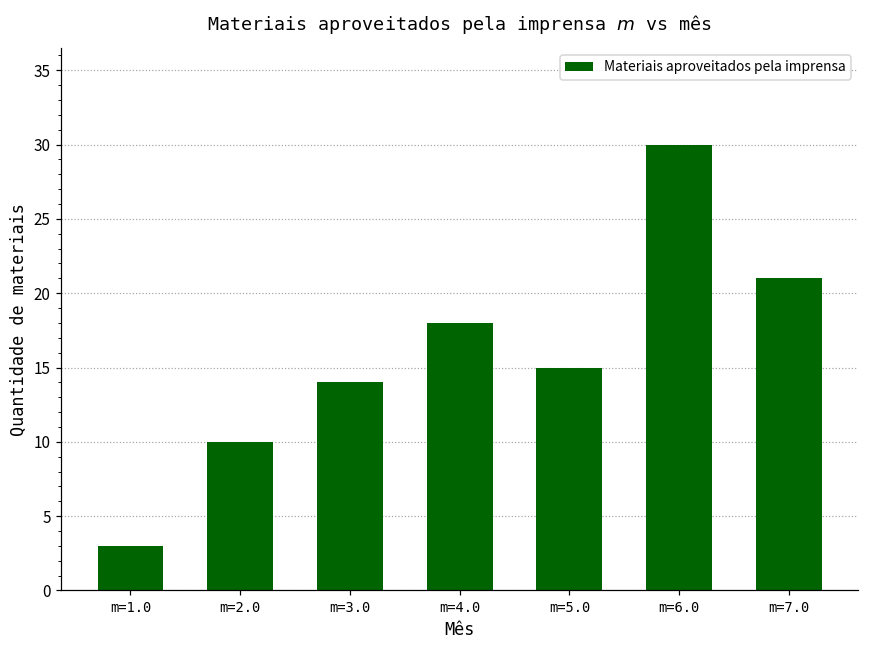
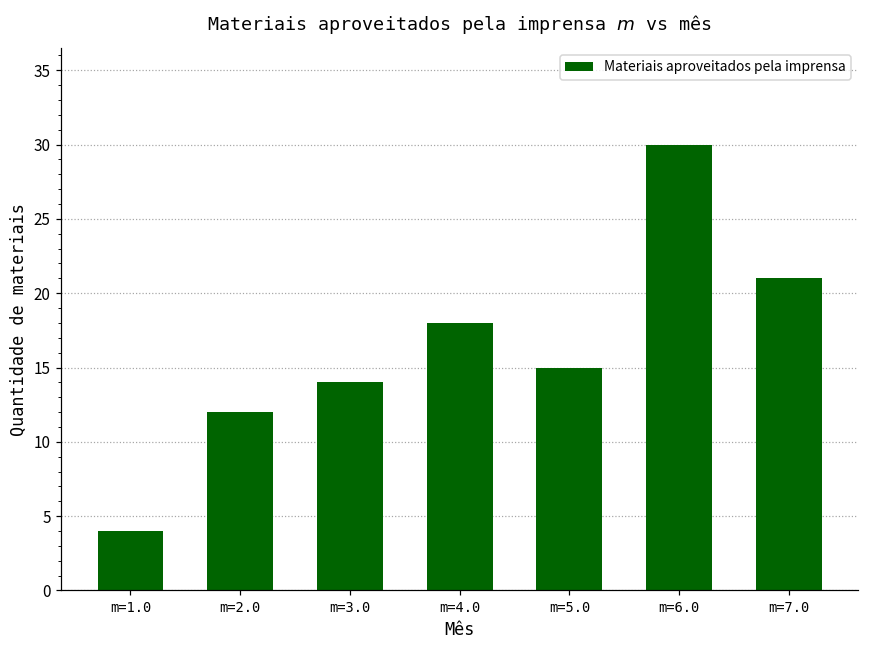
m=1.0: 3 -> 4
m=2.0: 10 -> 12
